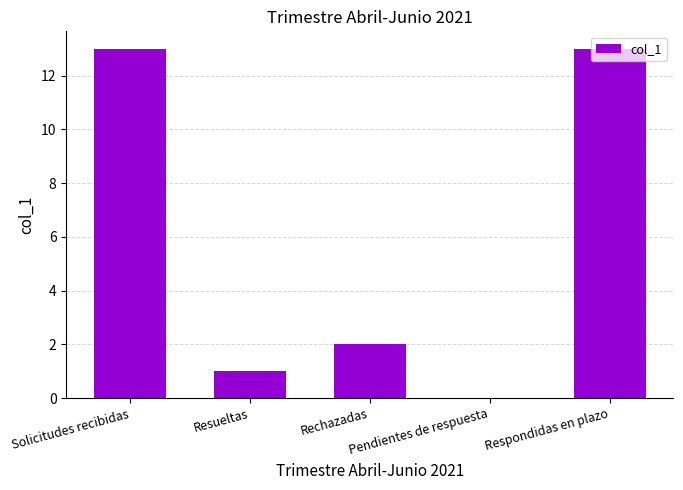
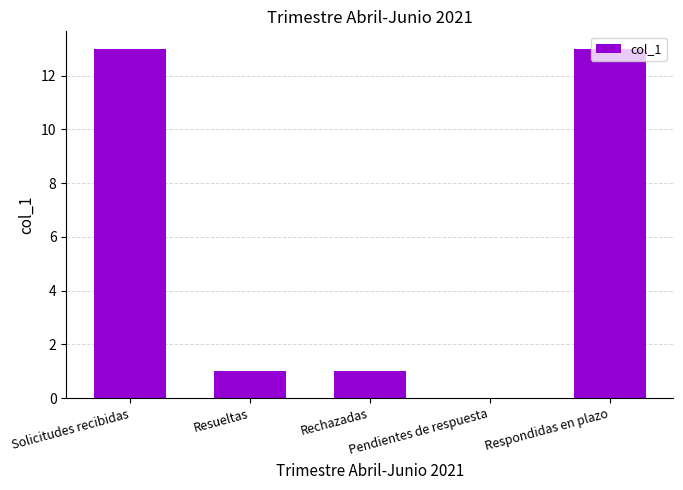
Rechazadas: 2 -> 1
